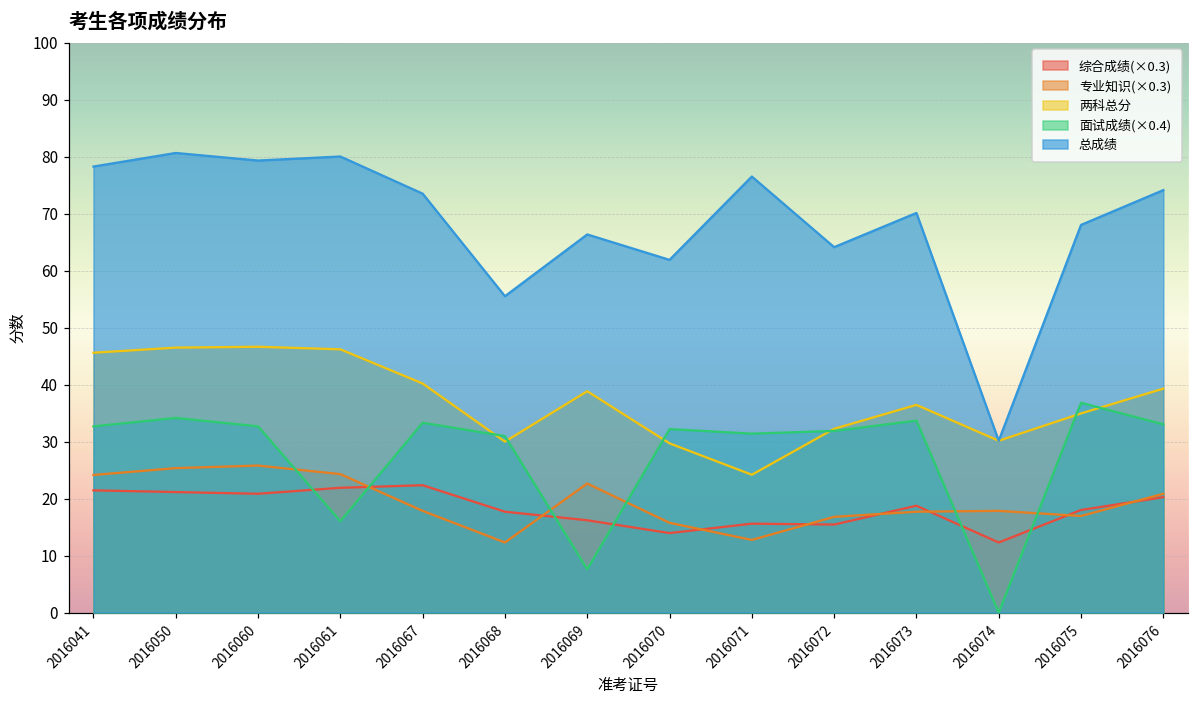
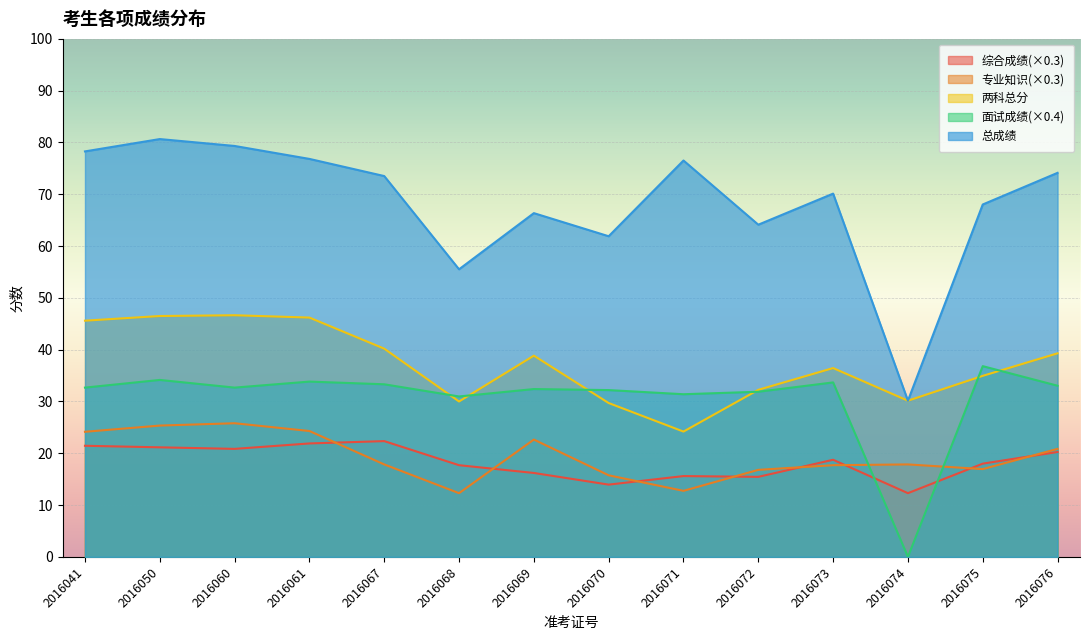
面试成绩(×0.4), 2016061: 16 -> 34
总成绩, 2016061: 80 -> 77
面试成绩(×0.4), 2016069: 8 -> 32
